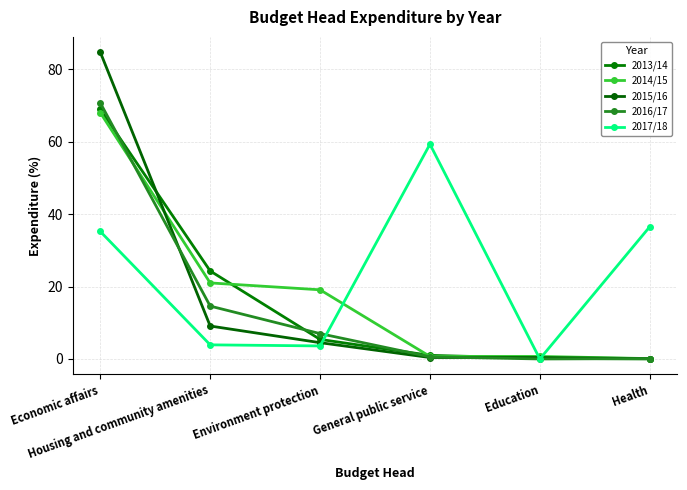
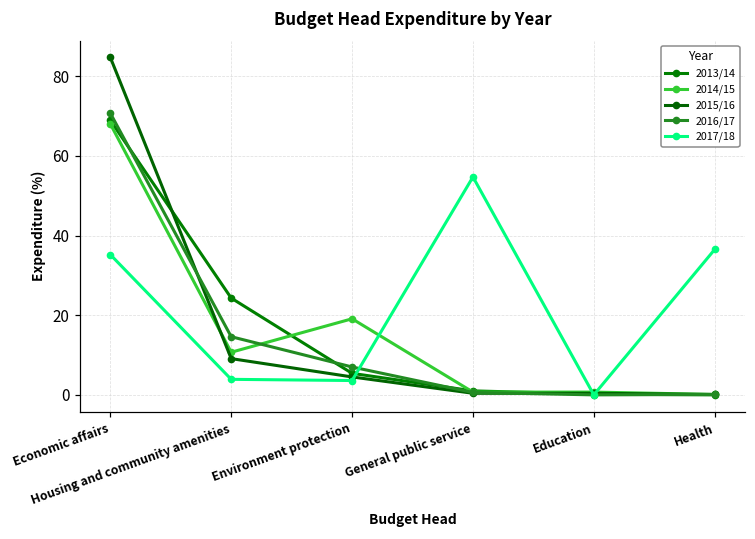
2014/15, Housing and community amenities: 21 -> 11
2017/18, General public service: 59 -> 55
